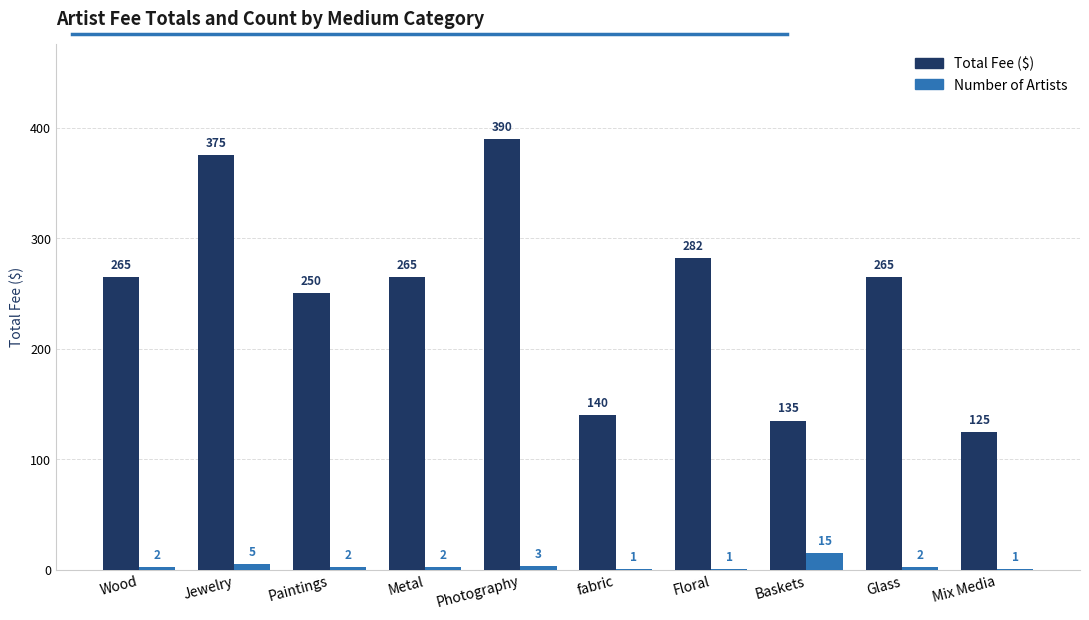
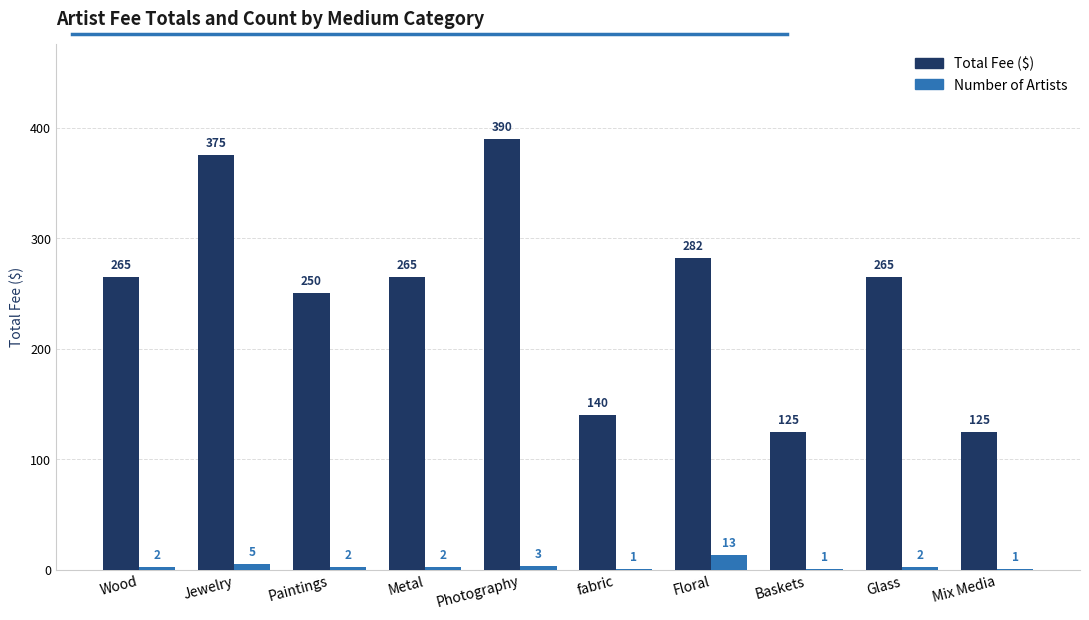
Number of Artists, Floral: 1 -> 13
Total Fee ($), Baskets: 135 -> 125
Number of Artists, Baskets: 15 -> 1
